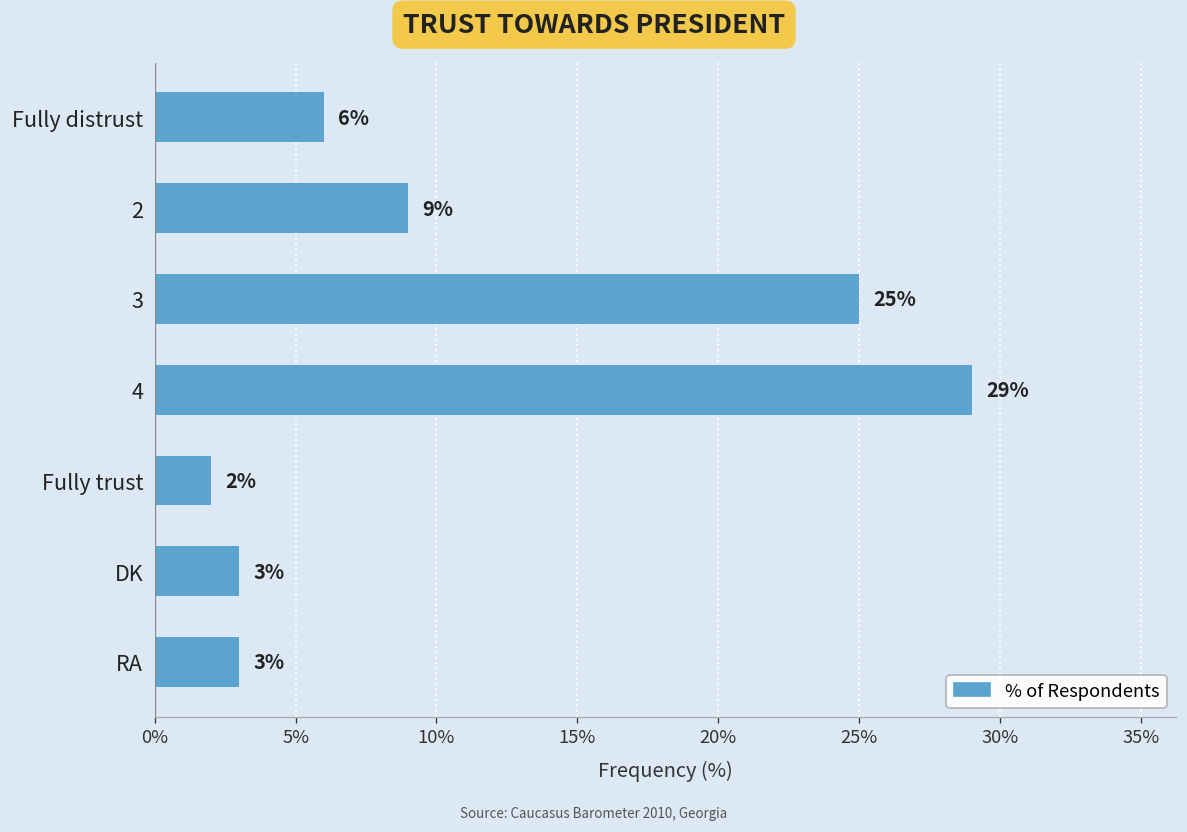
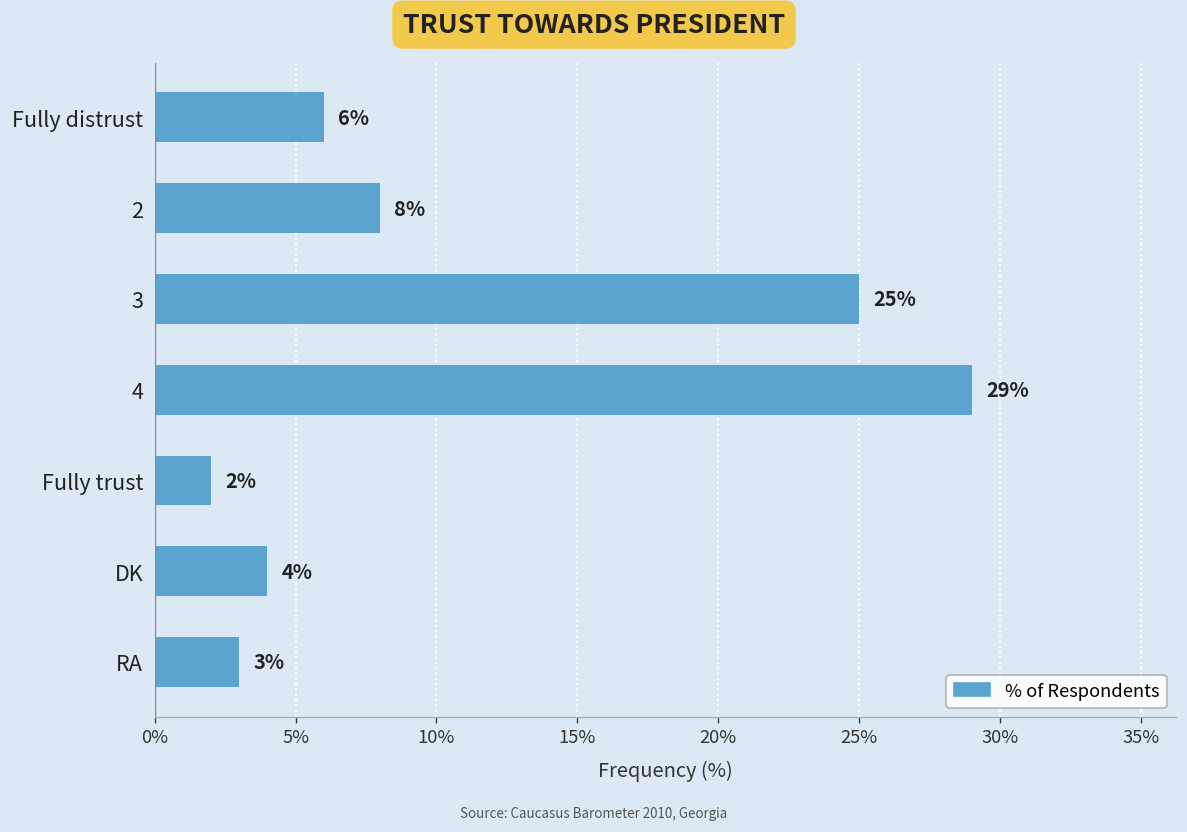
2: 9% -> 8%
DK: 3% -> 4%
